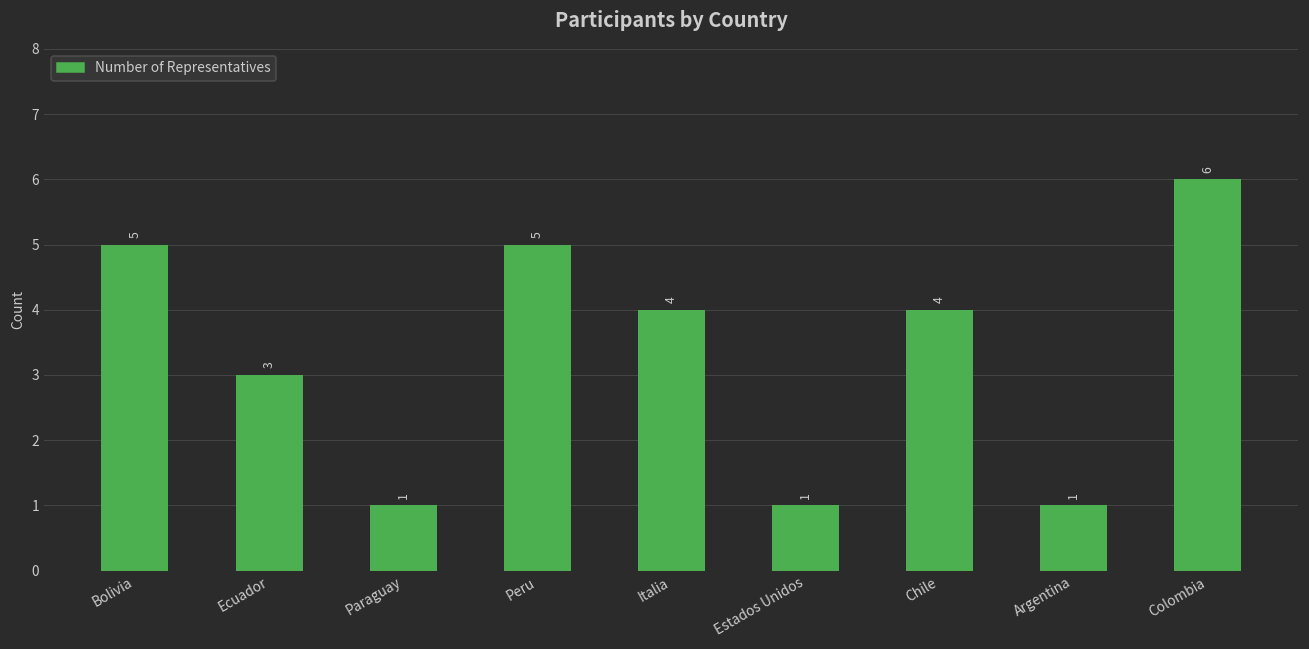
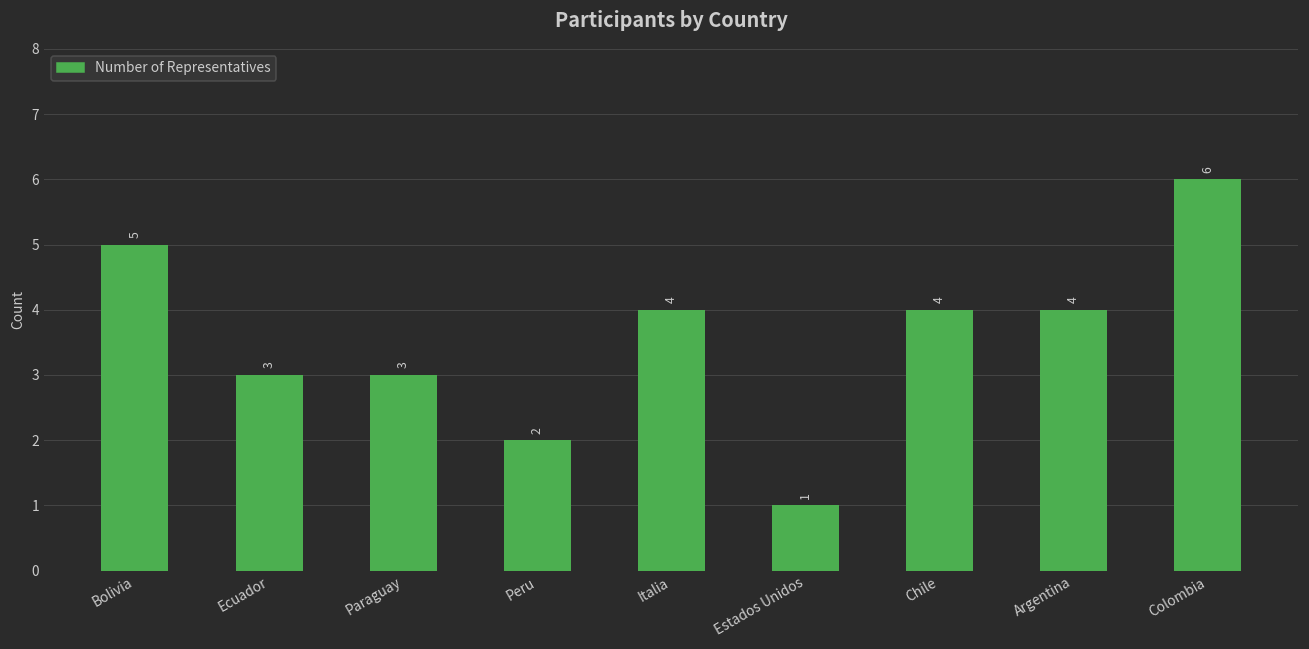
Paraguay: 1 -> 3
Peru: 5 -> 2
Argentina: 1 -> 4
